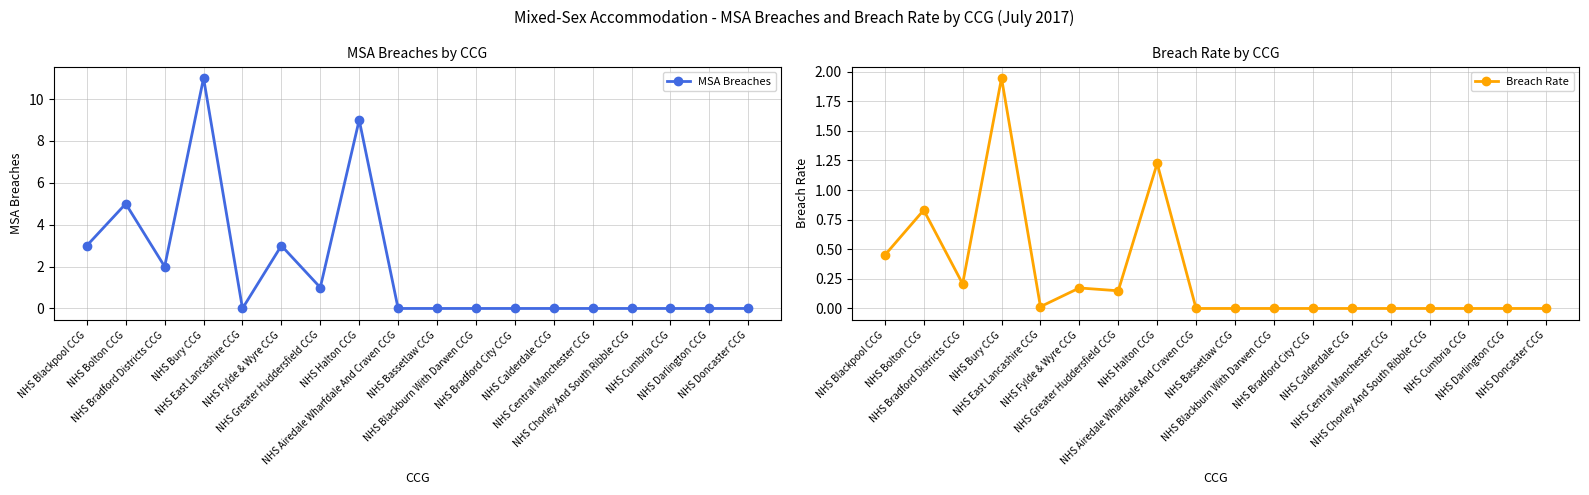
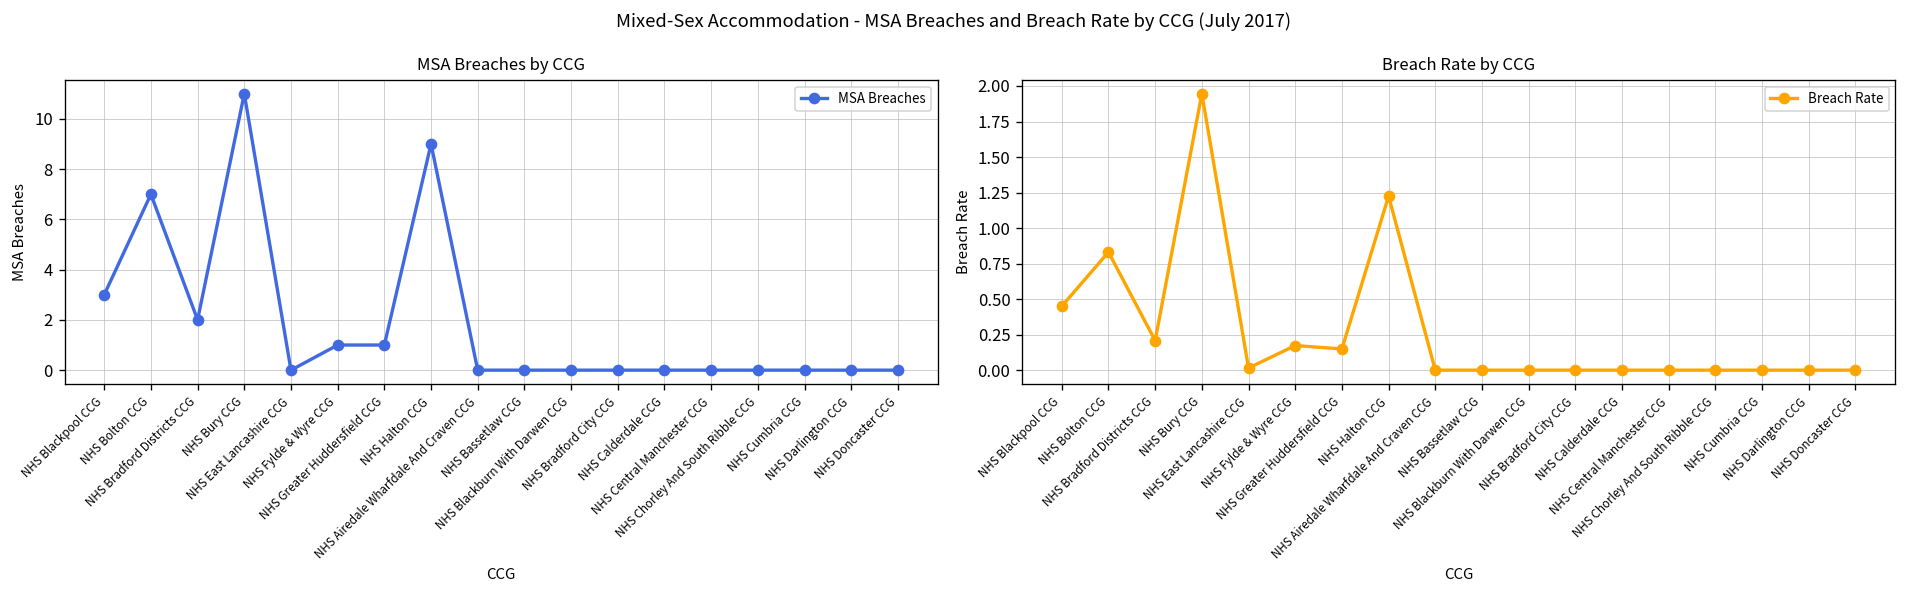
MSA Breaches by CCG, NHS Bolton CCG: 5 -> 7
MSA Breaches by CCG, NHS Fylde & Wyre CCG: 3 -> 1
